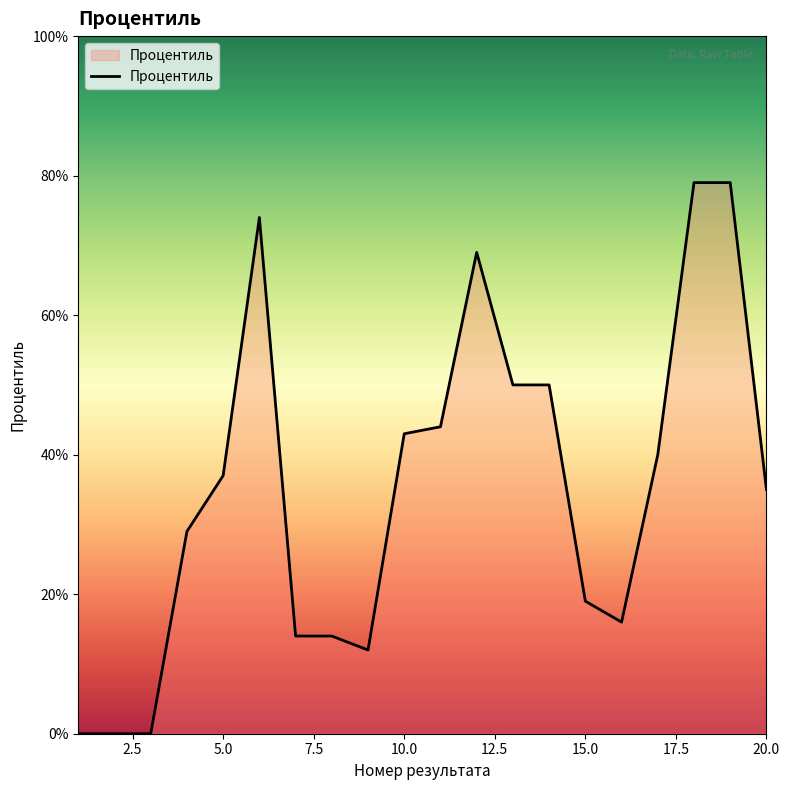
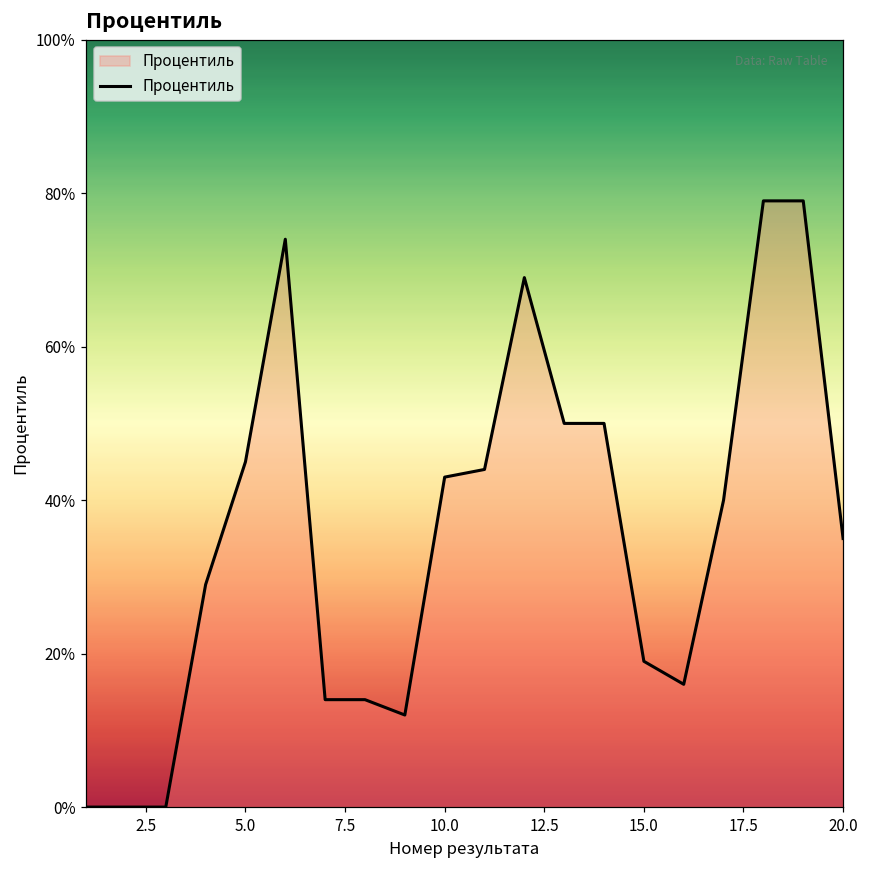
5.0: 37% -> 45%
